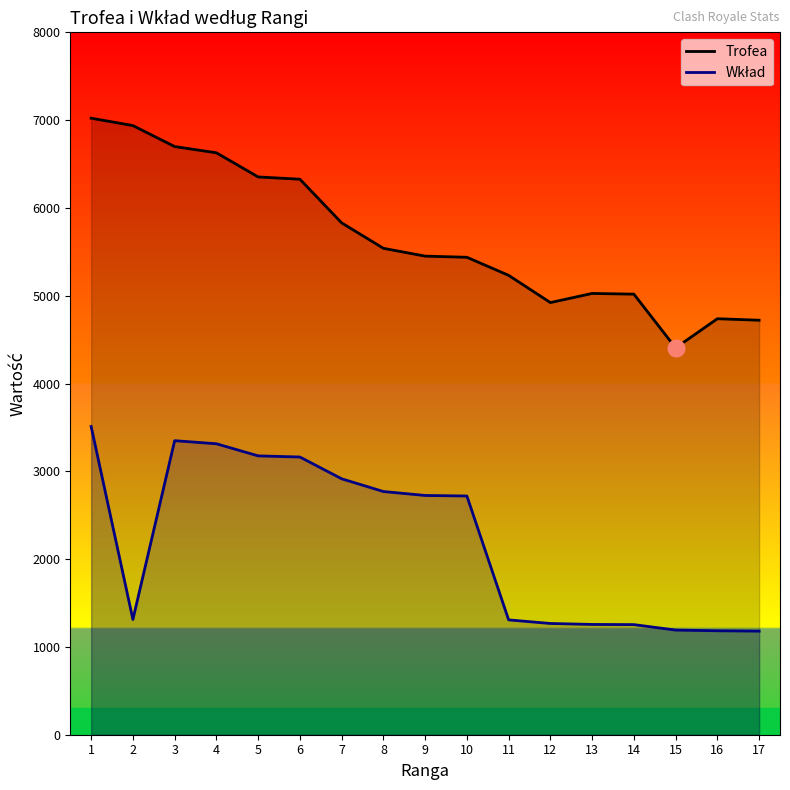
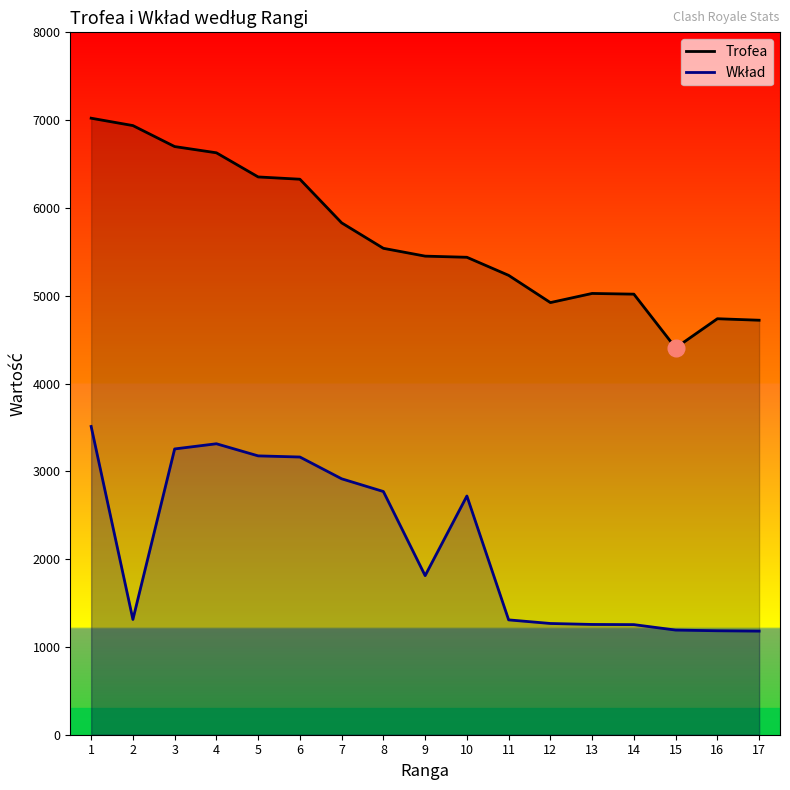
Wkład, 3: 3350 -> 3260
Wkład, 9: 2700 -> 1800
